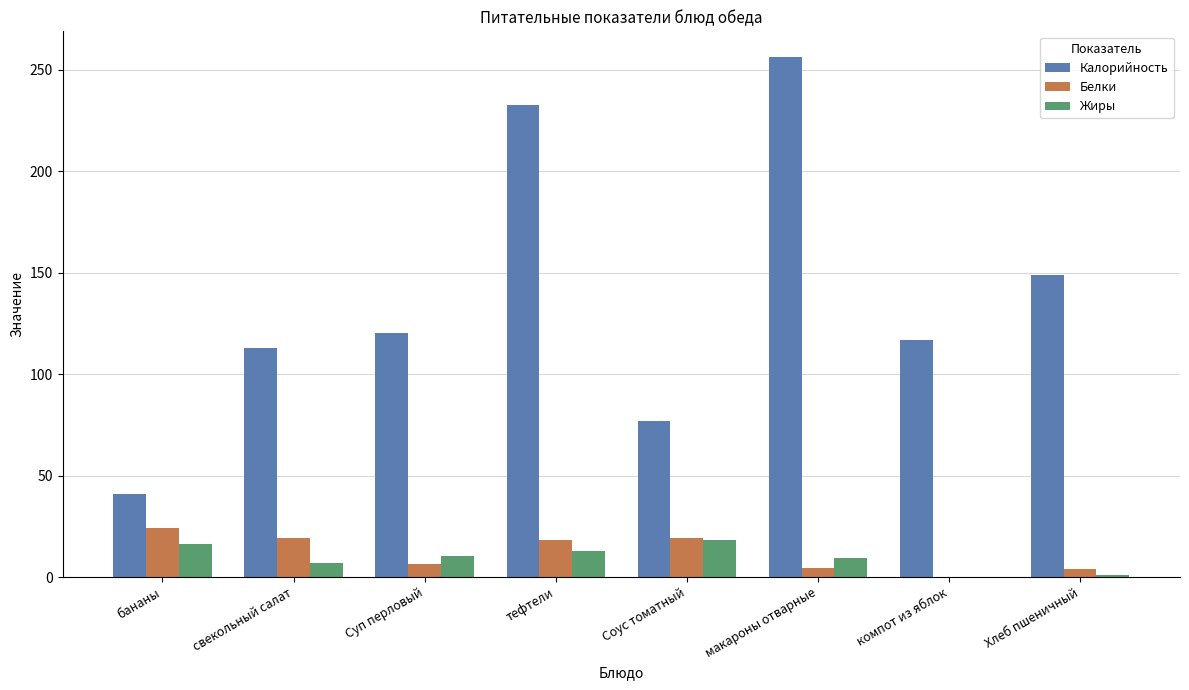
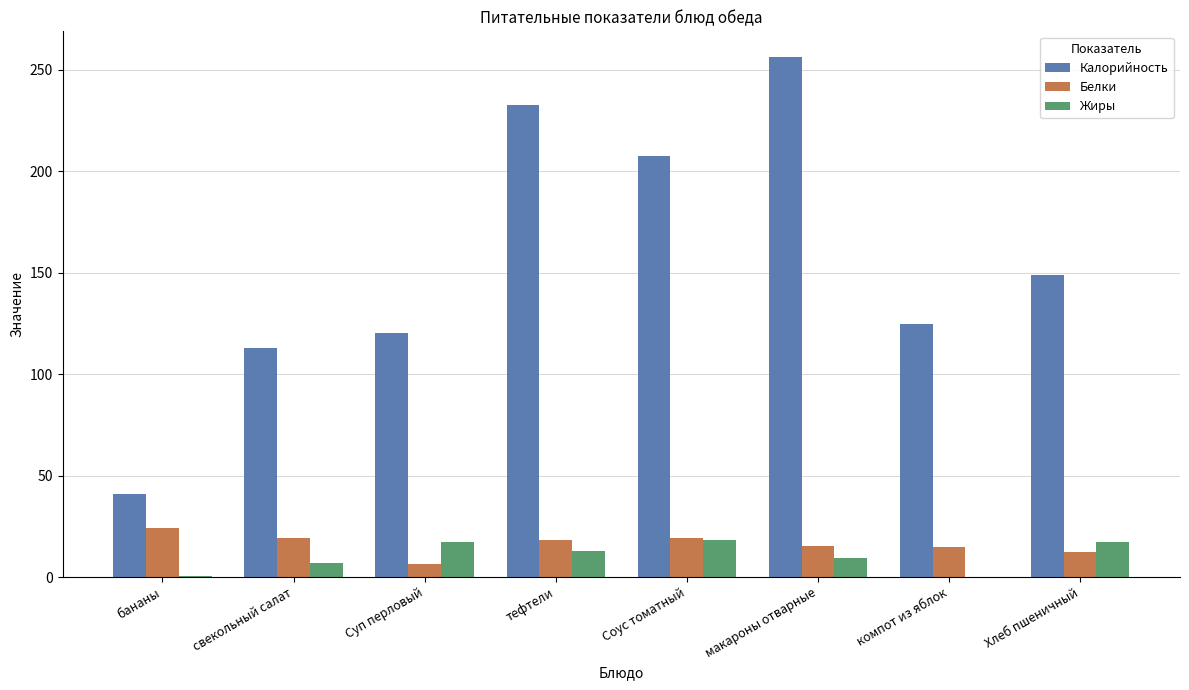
Жиры, бананы: 16 -> 0
Жиры, Суп перловый: 10 -> 17
Калорийность, Соус томатный: 77 -> 207
Белки, макароны отварные: 4 -> 15
Калорийность, компот из яблок: 117 -> 125
Белки, компот из яблок: 0 -> 15
Белки, Хлеб пшеничный: 4 -> 12
Жиры, Хлеб пшеничный: 1 -> 17
